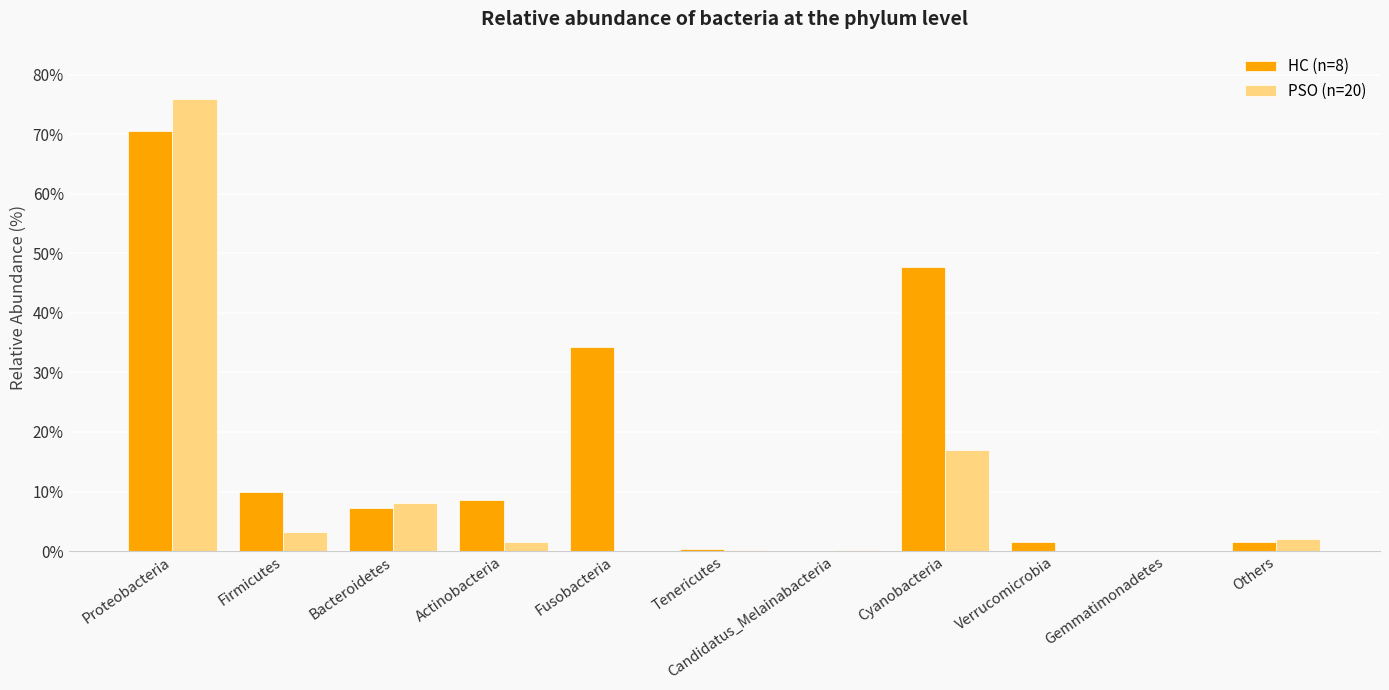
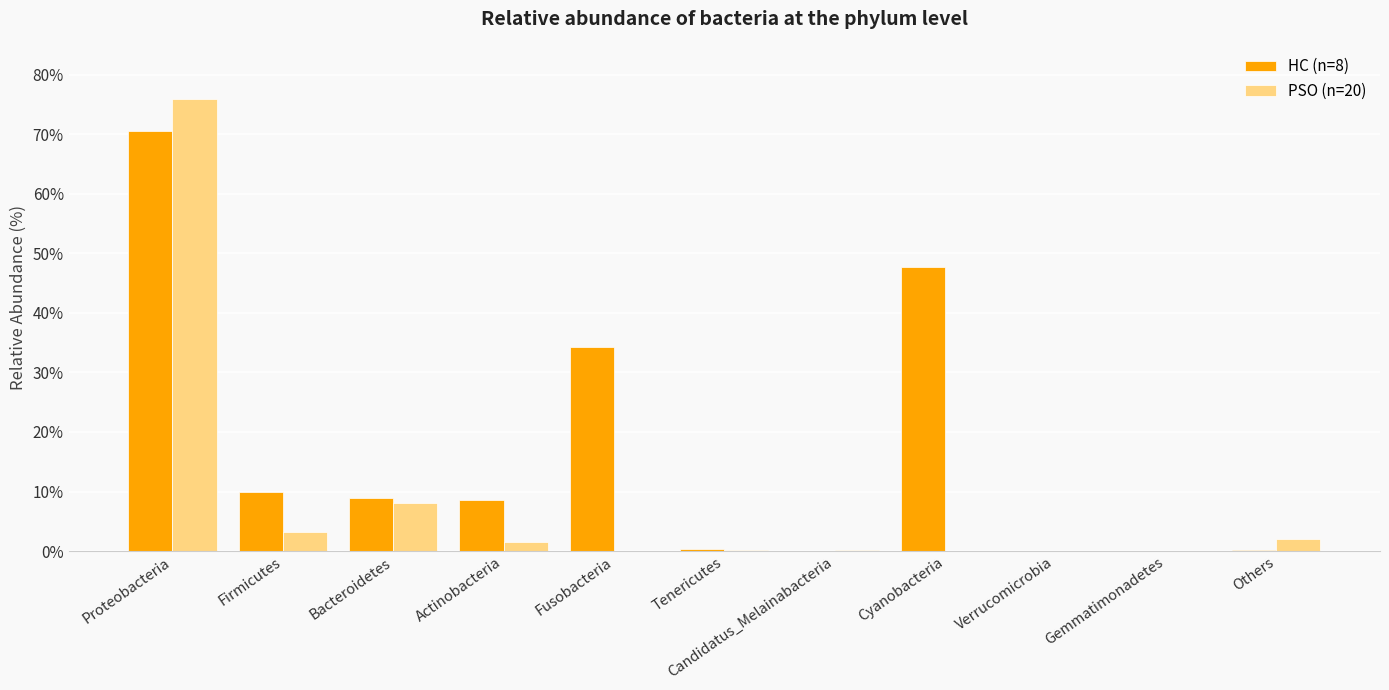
HC (n=8), Bacteroidetes: 7% -> 9%
PSO (n=20), Cyanobacteria: 17% -> 0%
HC (n=8), Verrucomicrobia: 2% -> 0%
HC (n=8), Others: 2% -> 0%
